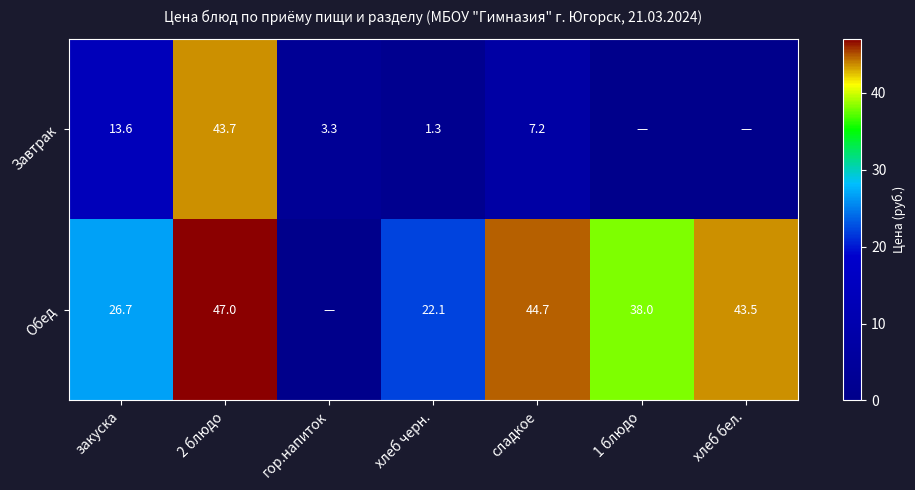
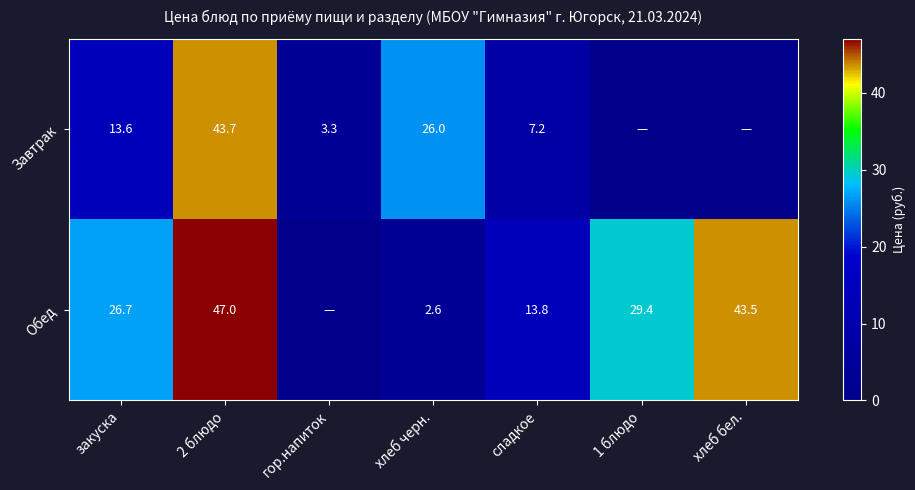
Завтрак, хлеб черн.: 1.3 -> 26.0
Обед, хлеб черн.: 22.1 -> 2.6
Обед, сладкое: 44.7 -> 13.8
Обед, 1 блюдо: 38.0 -> 29.4
